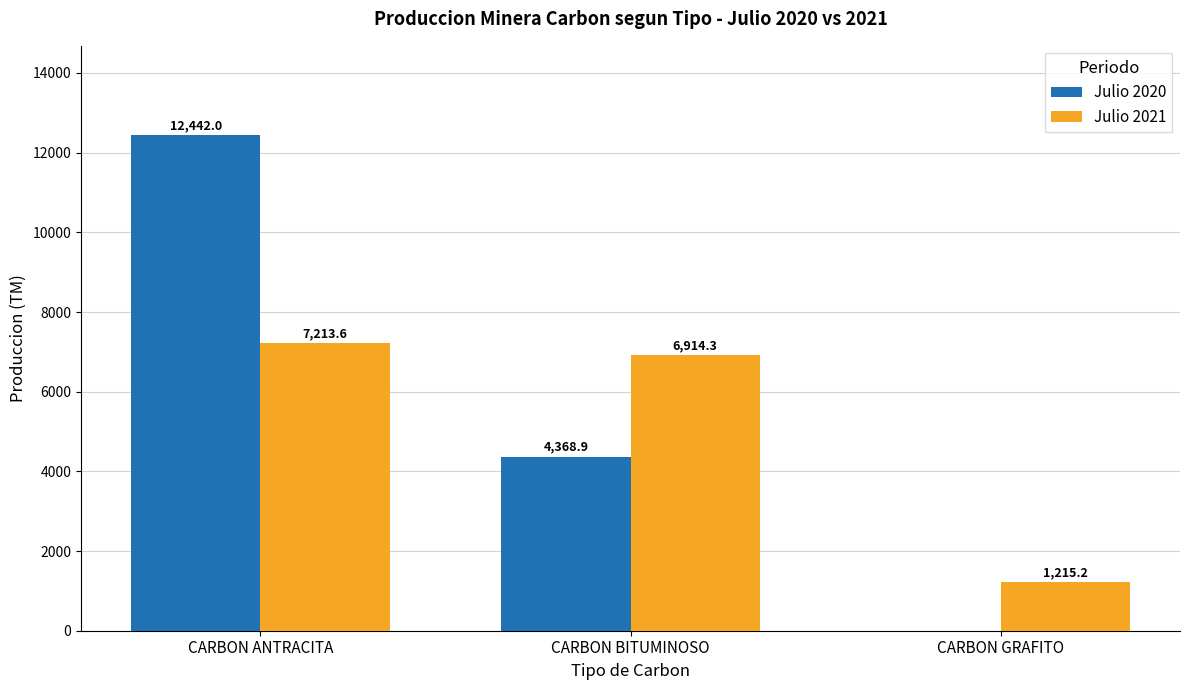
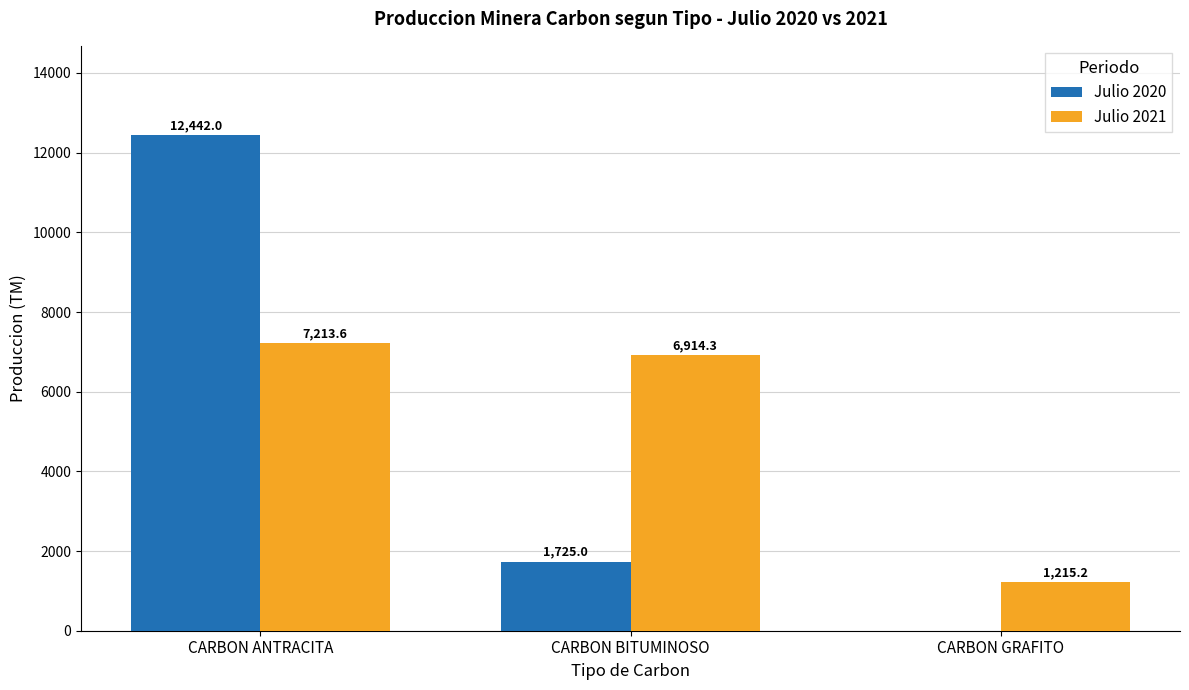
Julio 2020, CARBON BITUMINOSO: 4,368.9 -> 1,725.0
